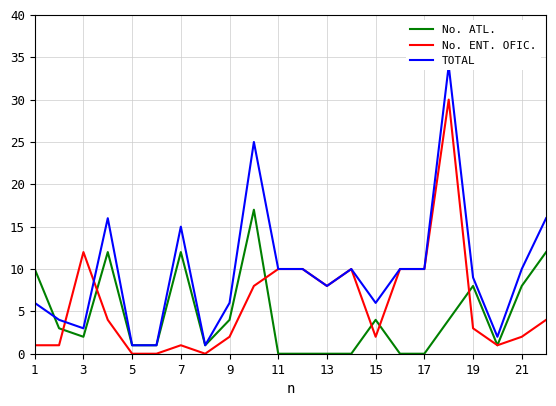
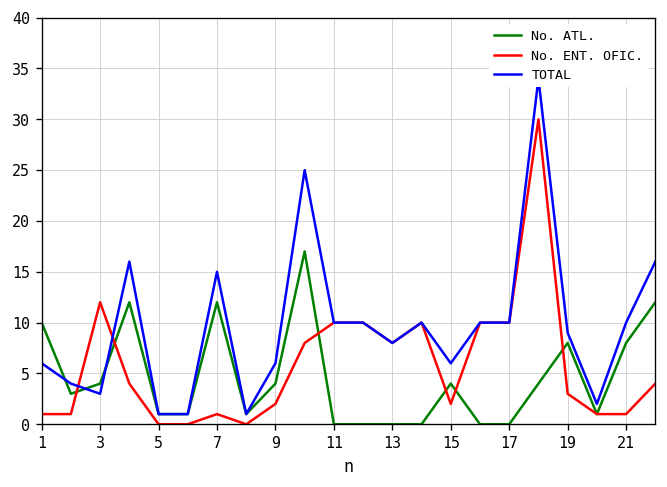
No. ATL., 3: 2 -> 4
No. ENT. OFIC., 21: 2 -> 1
